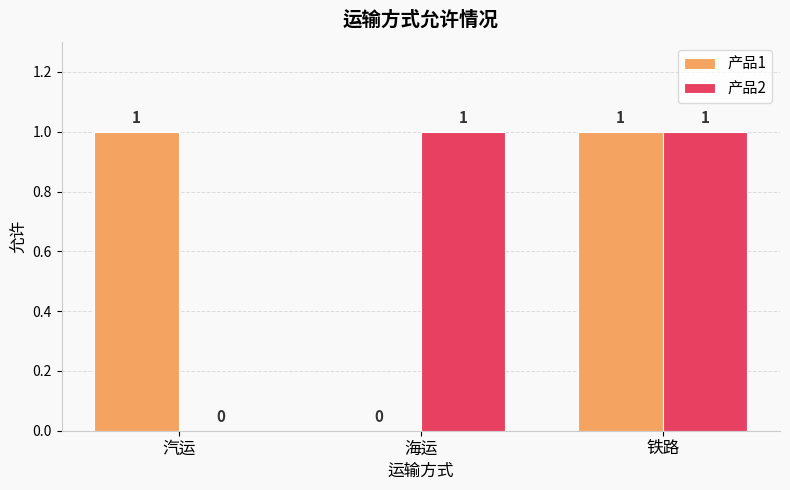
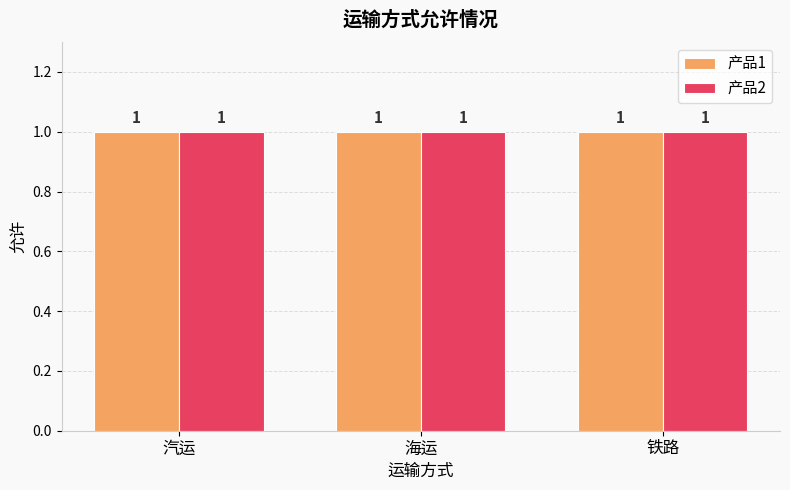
产品2, 汽运: 0 -> 1
产品1, 海运: 0 -> 1
